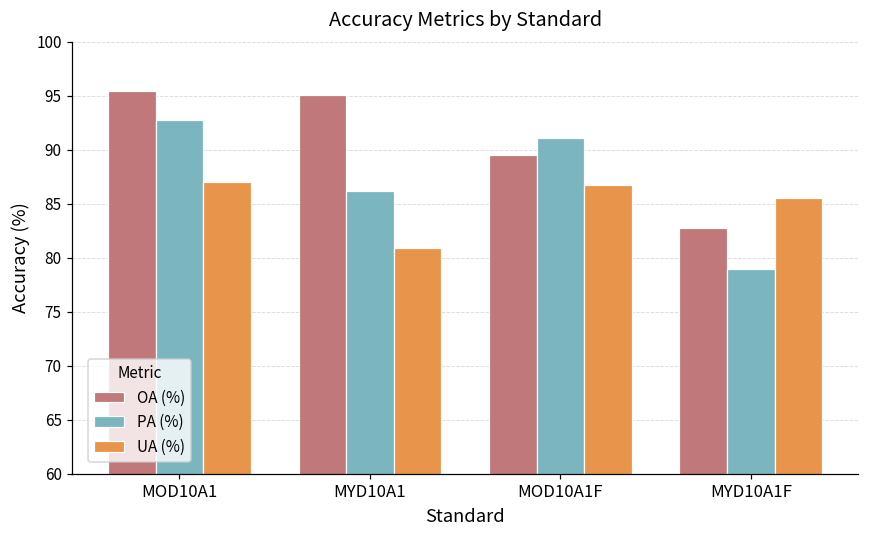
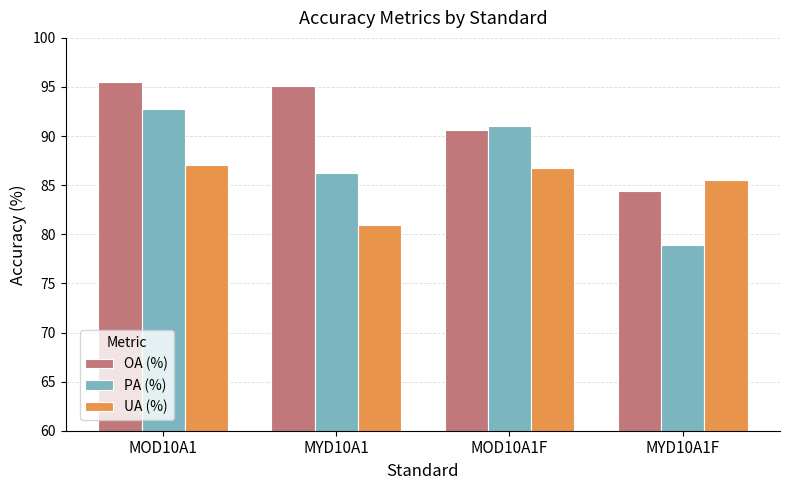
OA (%), MOD10A1F: 90 -> 91
OA (%), MYD10A1F: 83 -> 84
